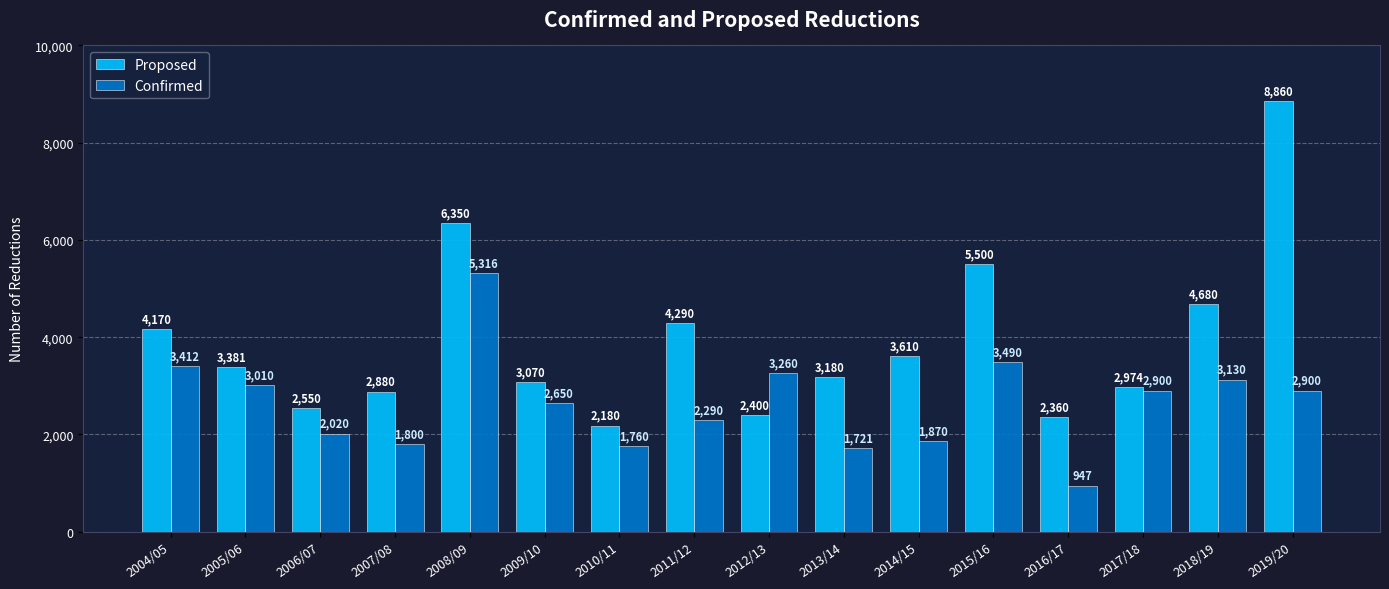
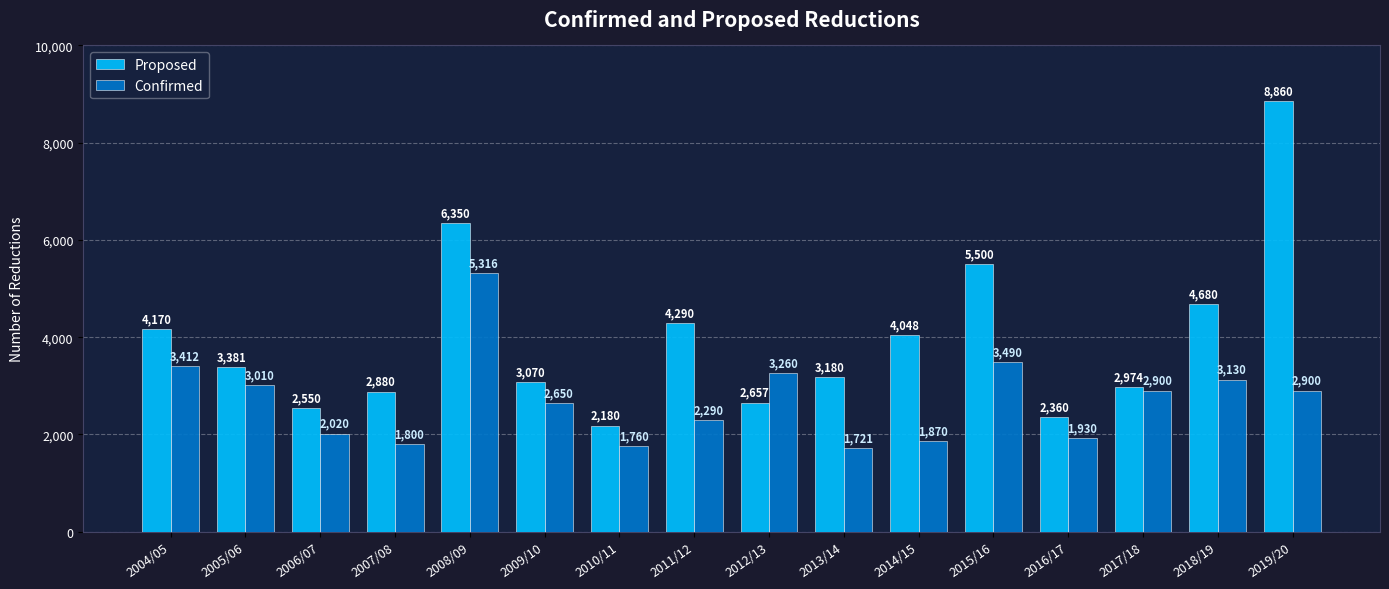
Proposed, 2012/13: 2,400 -> 2,657
Proposed, 2014/15: 3,610 -> 4,048
Confirmed, 2016/17: 947 -> 1,930
